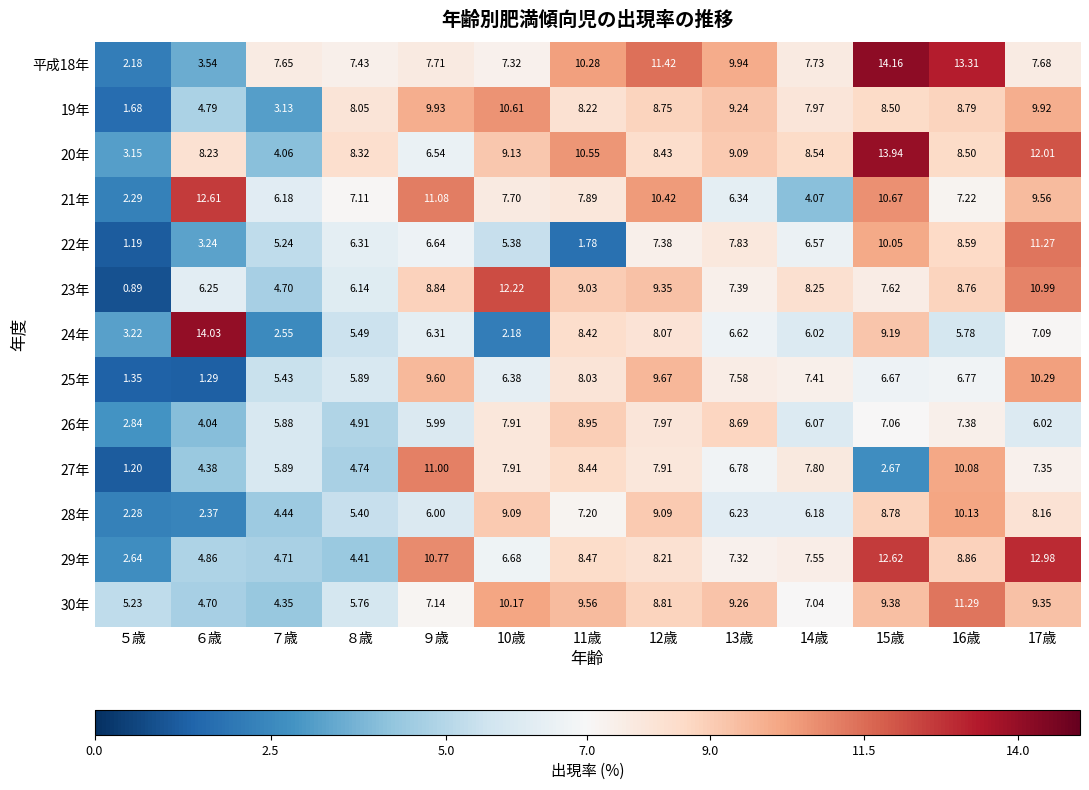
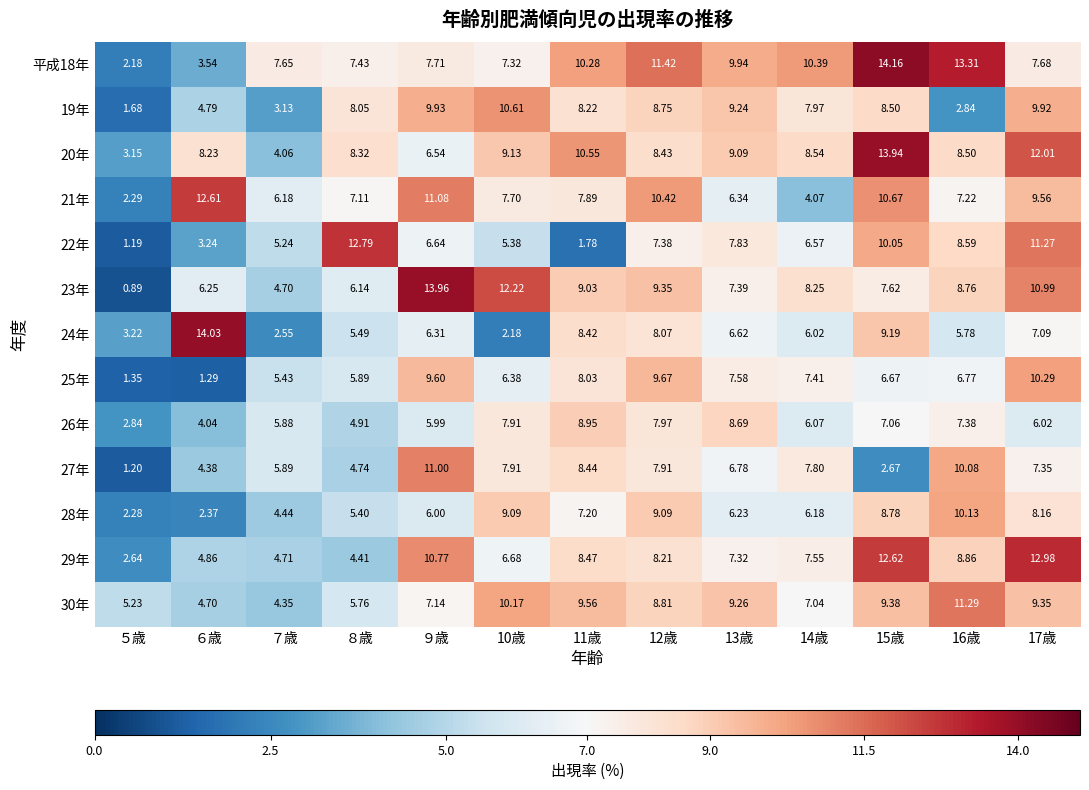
平成18年, 14歳: 7.73 -> 10.39
19年, 16歳: 8.79 -> 2.84
22年, ８歳: 6.31 -> 12.79
23年, ９歳: 8.84 -> 13.96
